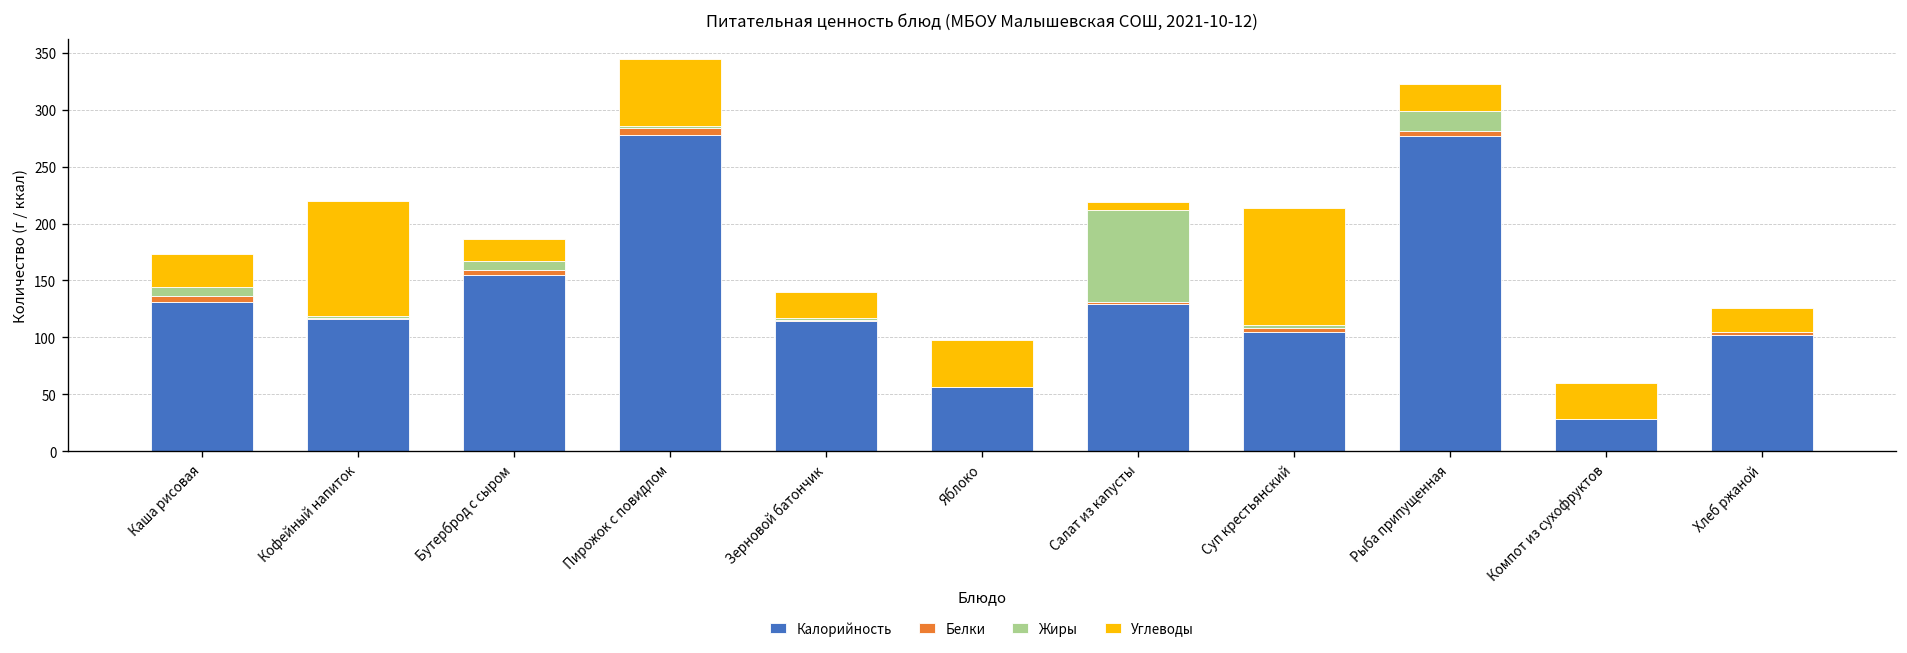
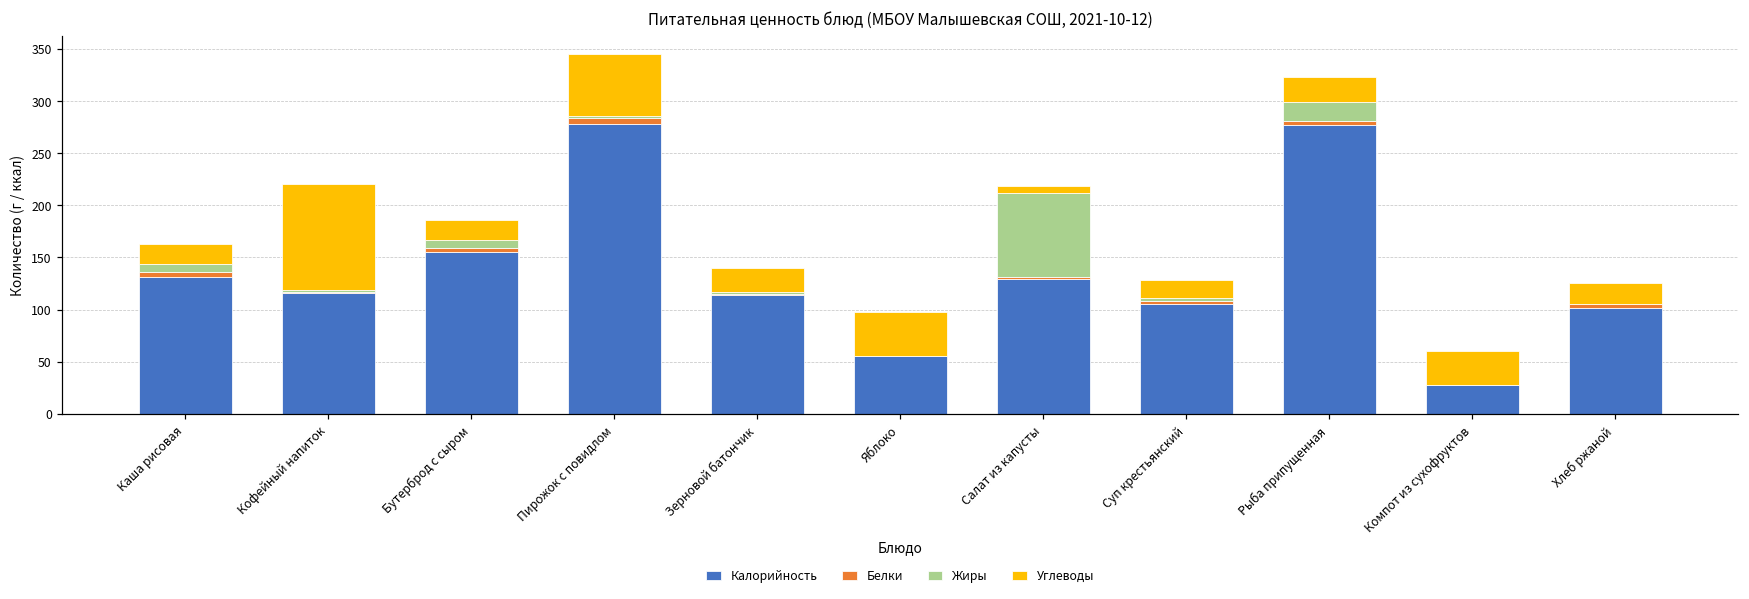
Углеводы, Каша рисовая: 30 -> 20
Углеводы, Суп крестьянский: 100 -> 20
